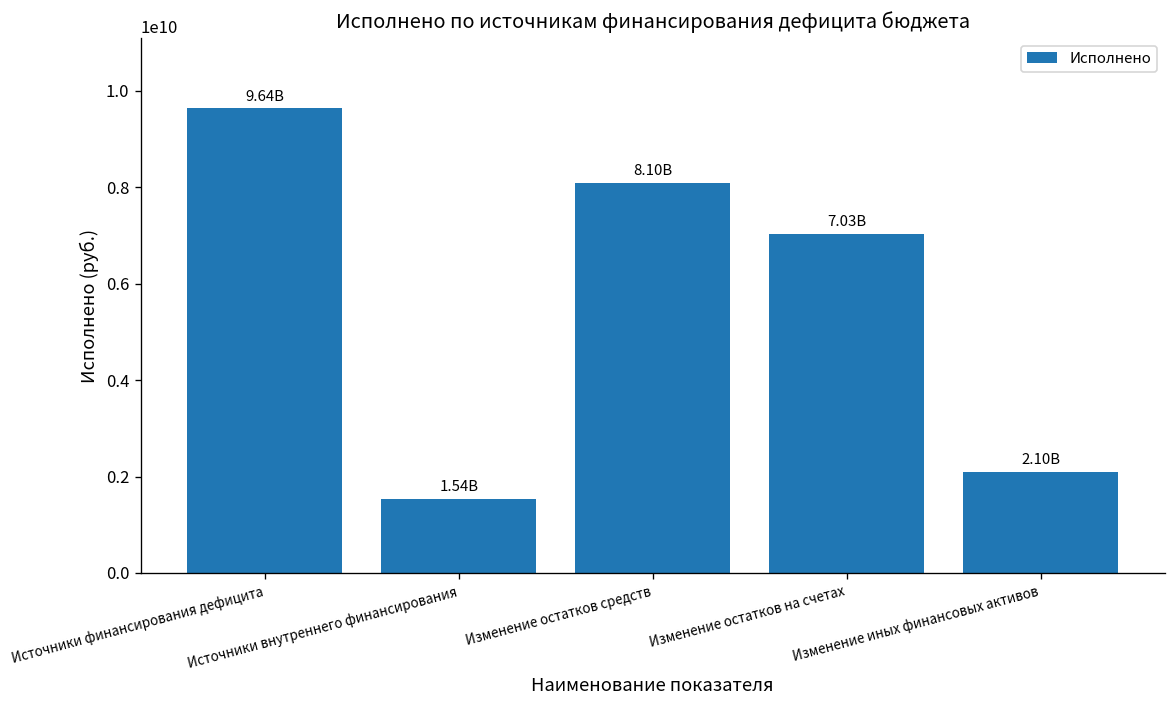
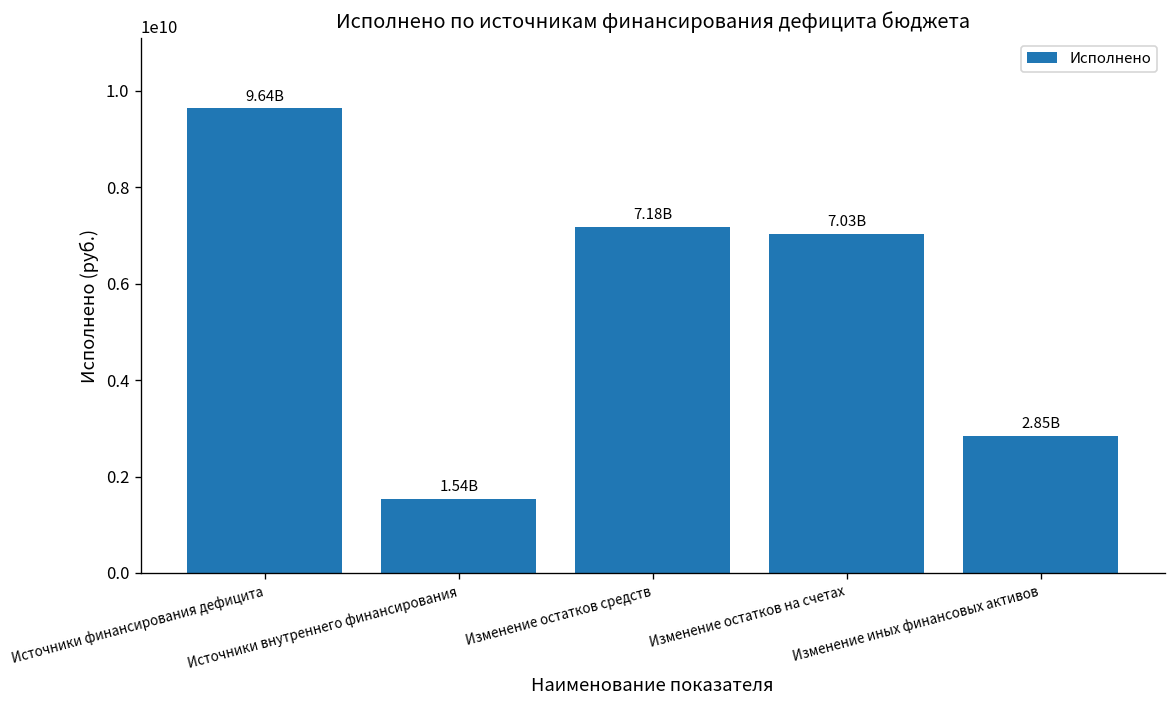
Изменение остатков средств: 8.10B -> 7.18B
Изменение иных финансовых активов: 2.10B -> 2.85B
